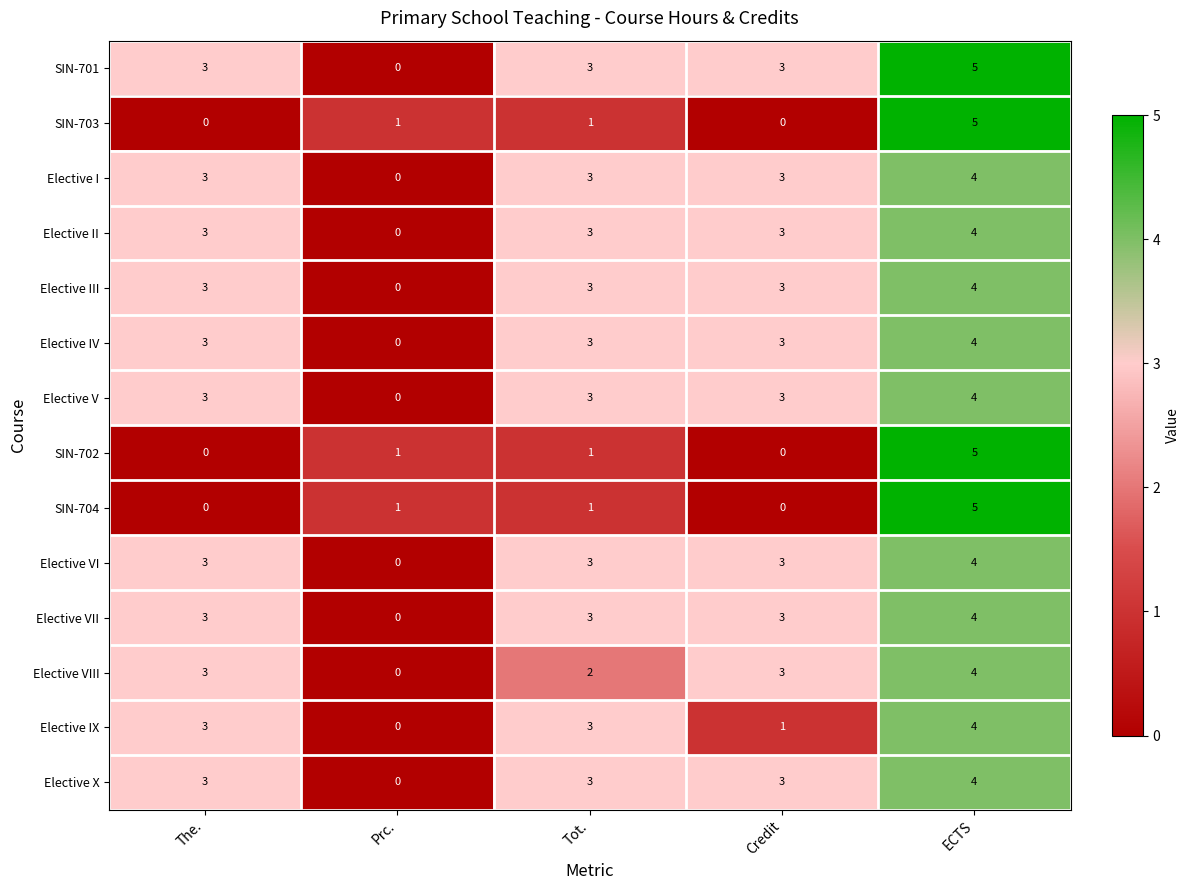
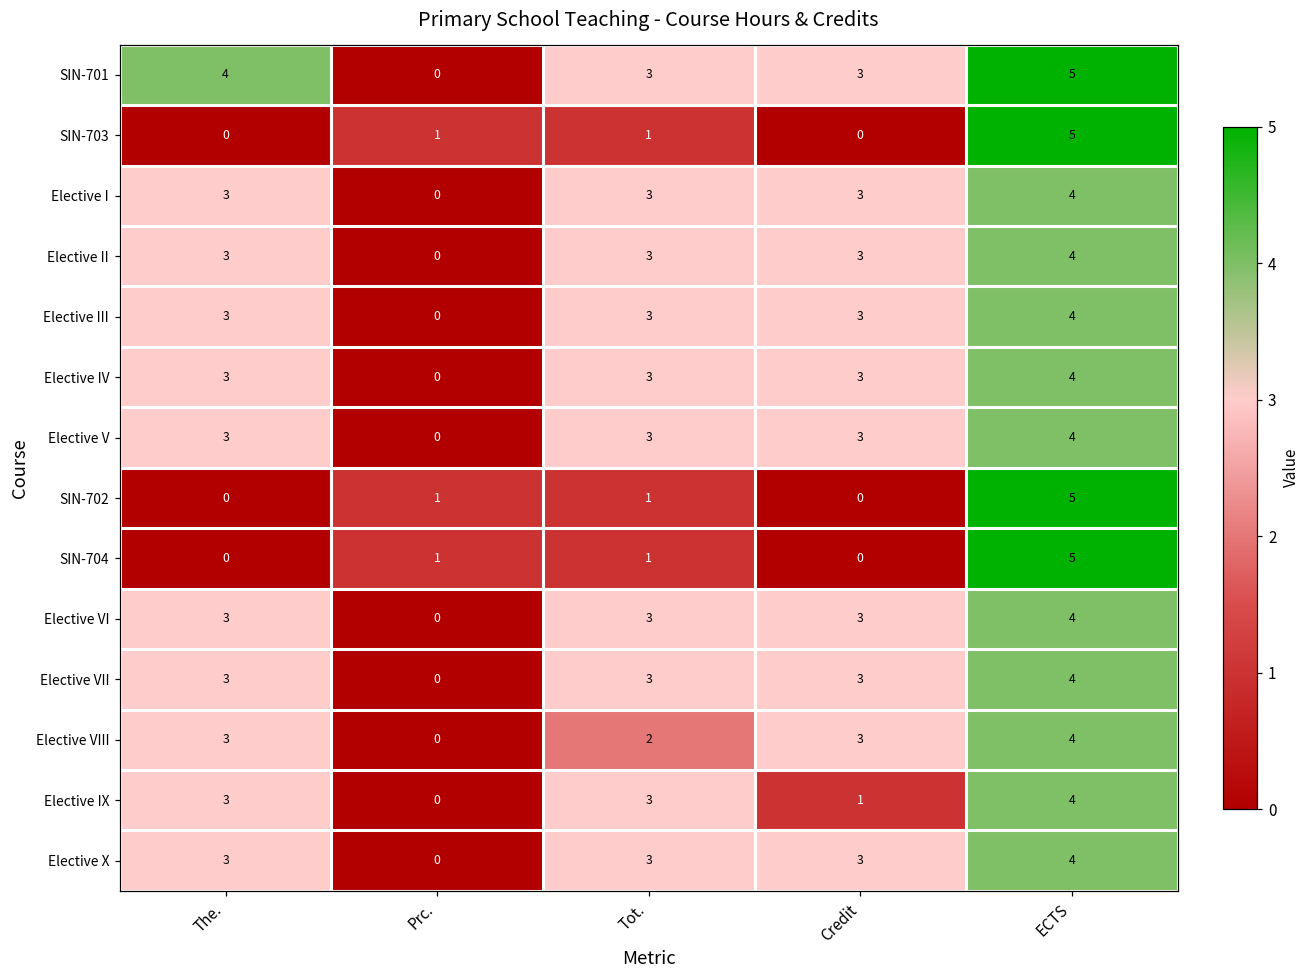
SIN-701, The.: 3 -> 4
